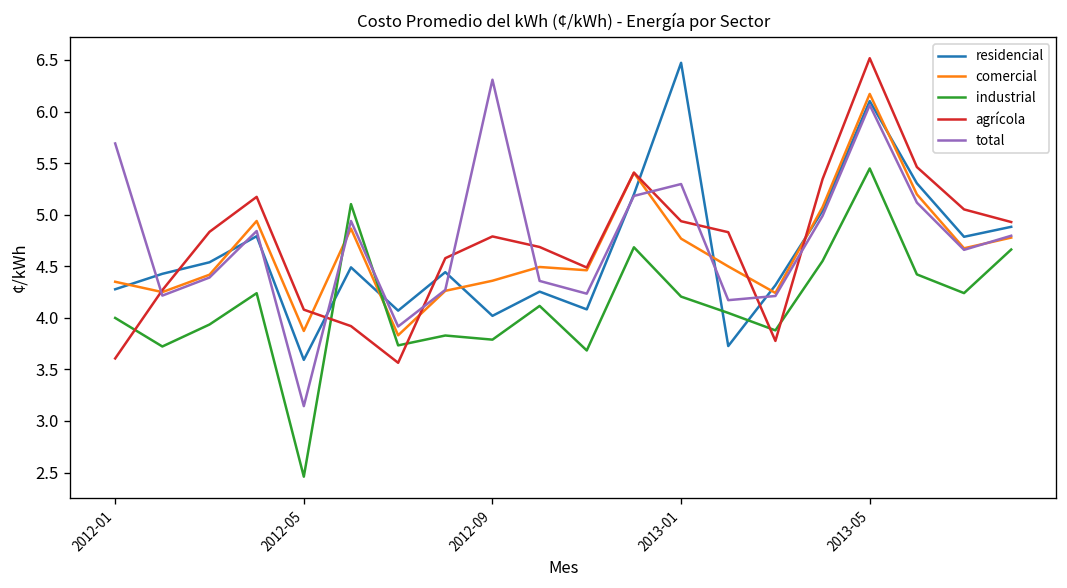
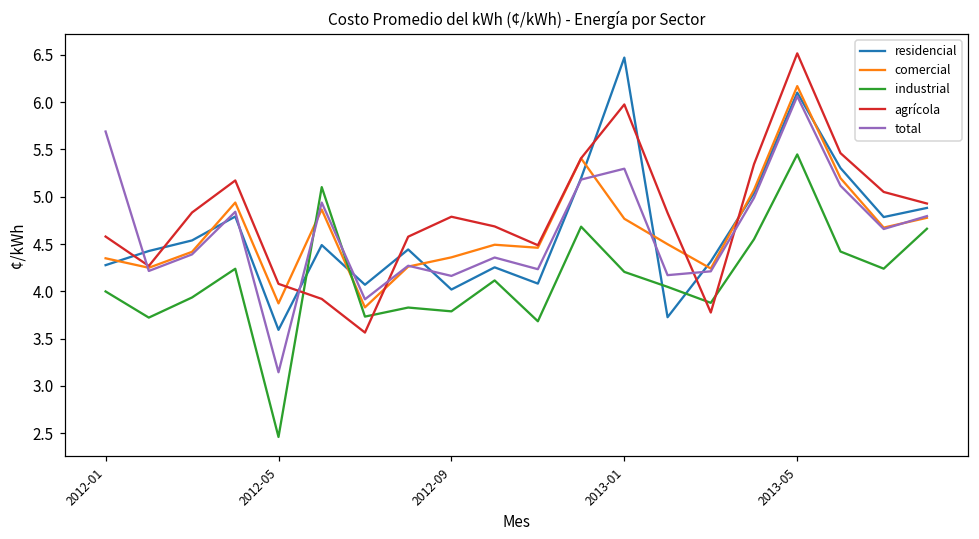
agrícola, 2012-01: 3.6 -> 4.6
total, 2012-09: 6.3 -> 4.2
agrícola, 2013-01: 4.9 -> 6.0
